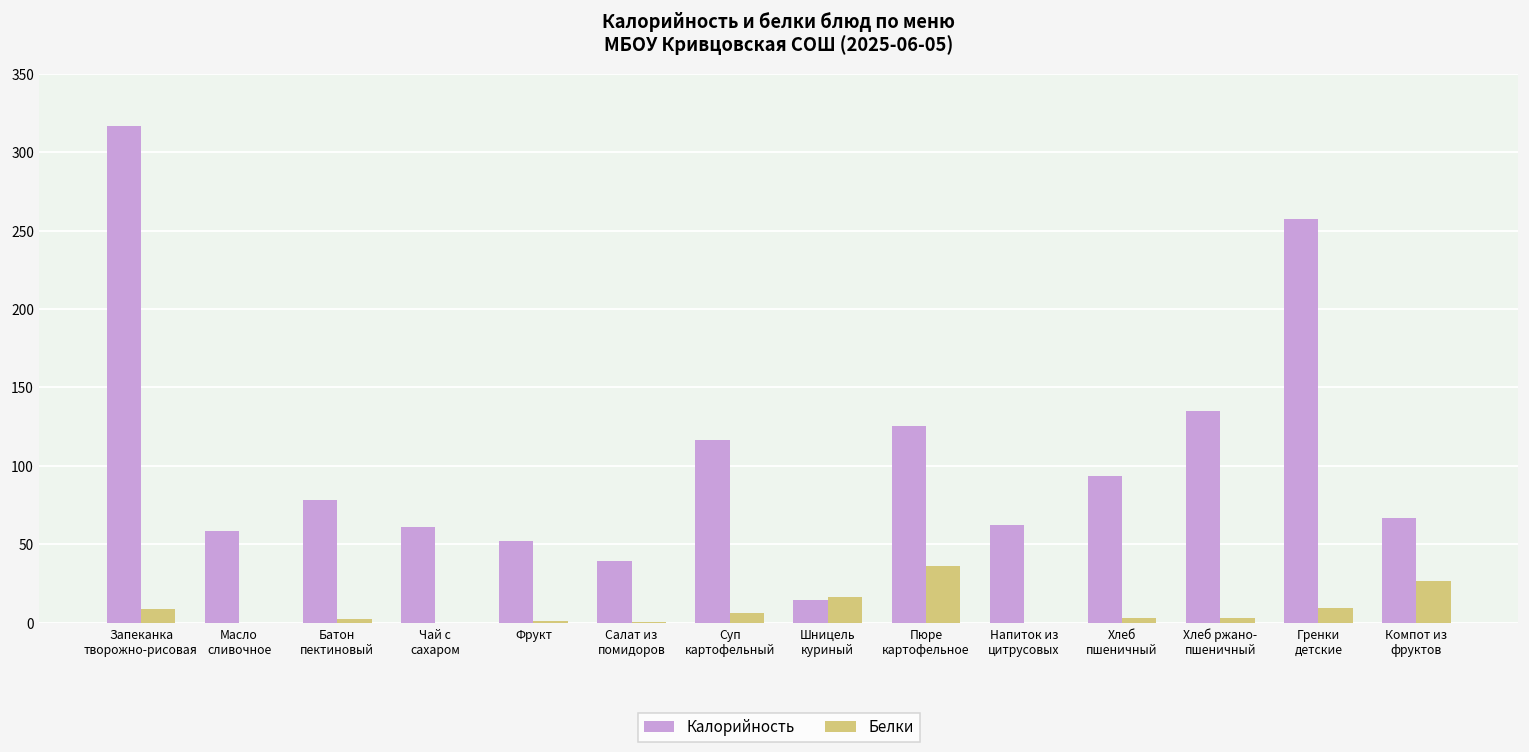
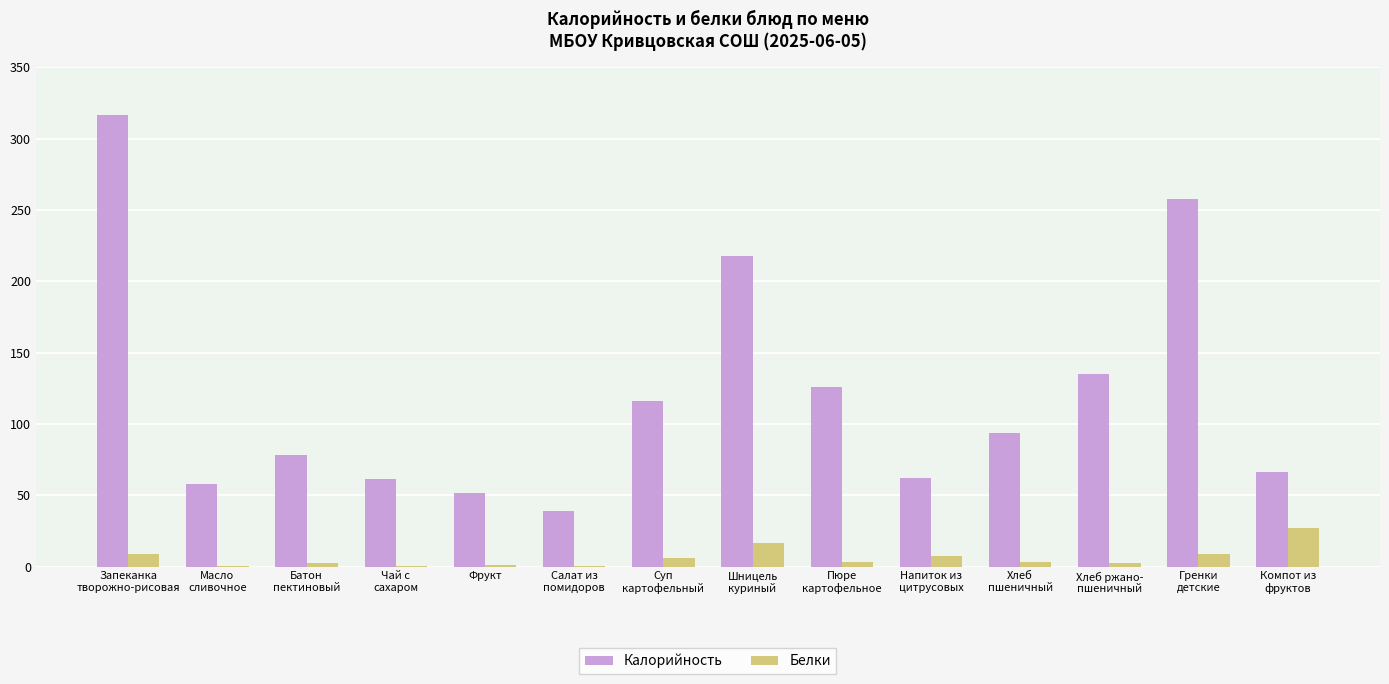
Калорийность, Шницель куриный: 14 -> 218
Белки, Пюре картофельное: 36 -> 3
Белки, Напиток из цитрусовых: 0 -> 8
